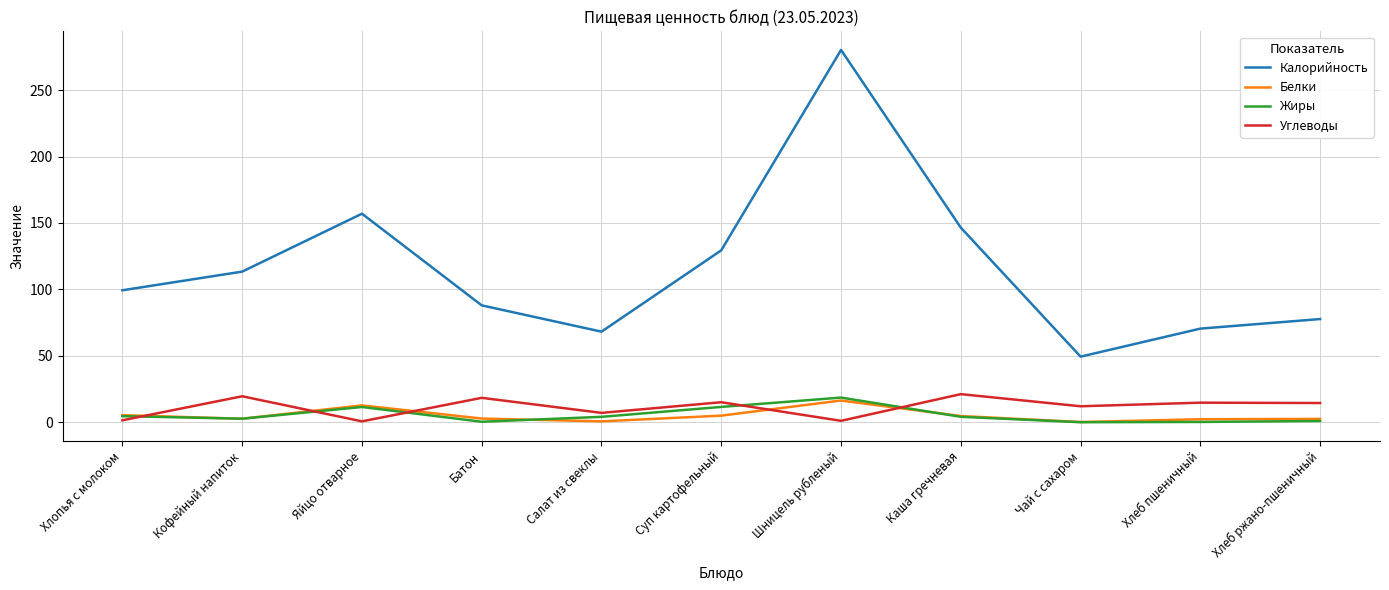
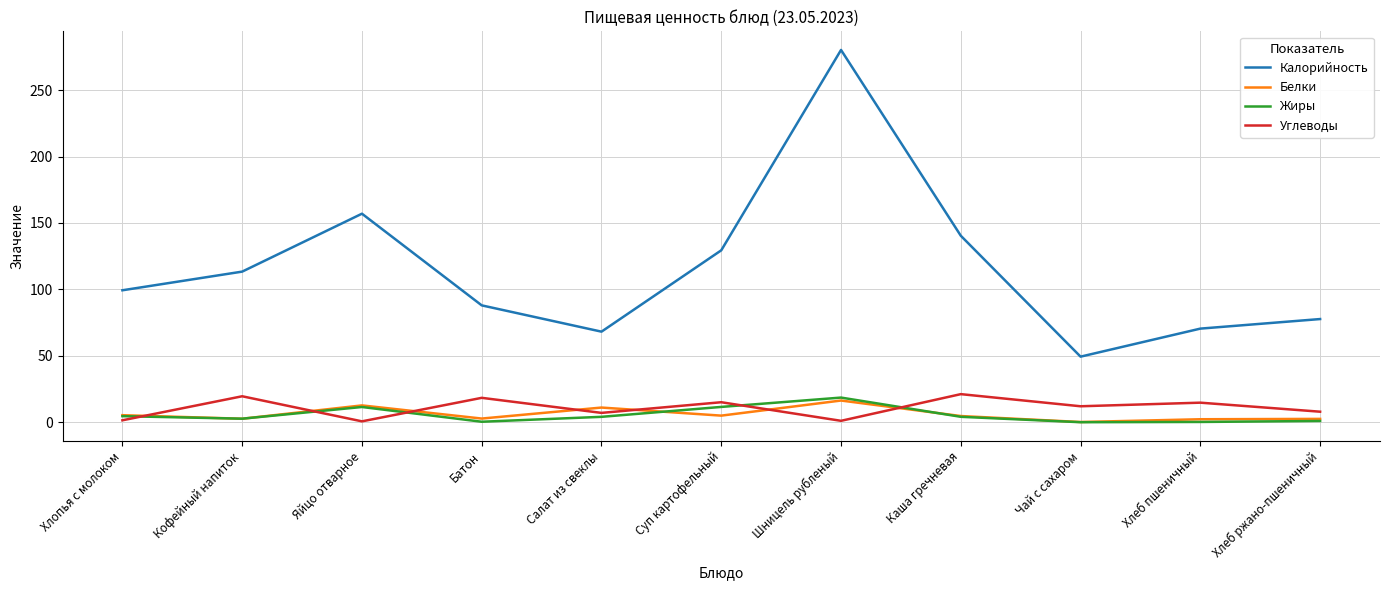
Белки, Салат из свеклы: 1 -> 11
Калорийность, Каша гречневая: 147 -> 140
Углеводы, Хлеб ржано-пшеничный: 14 -> 8
